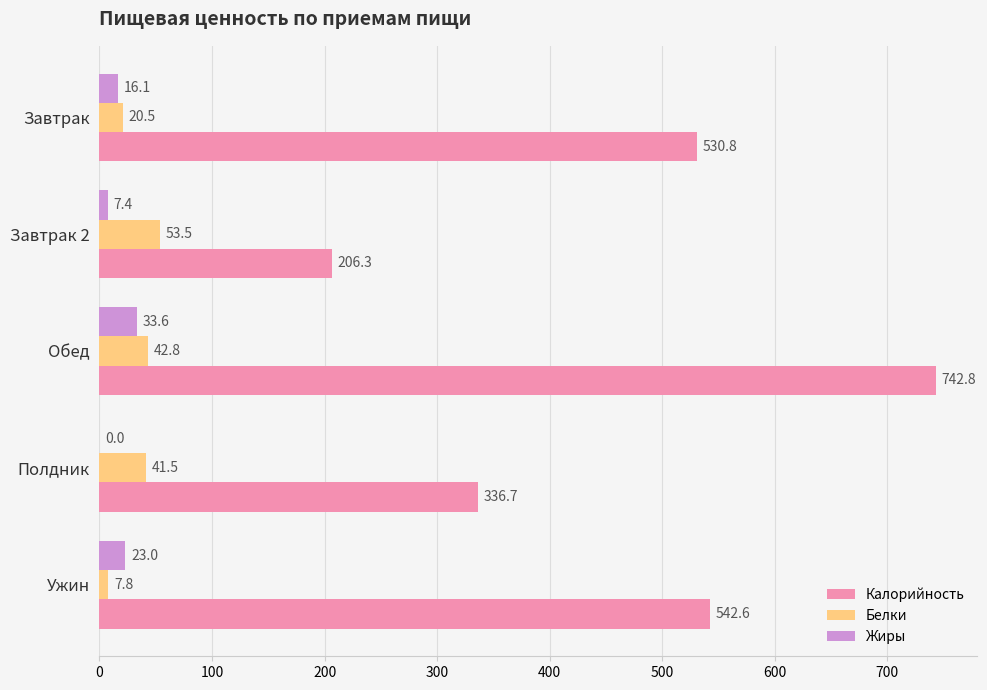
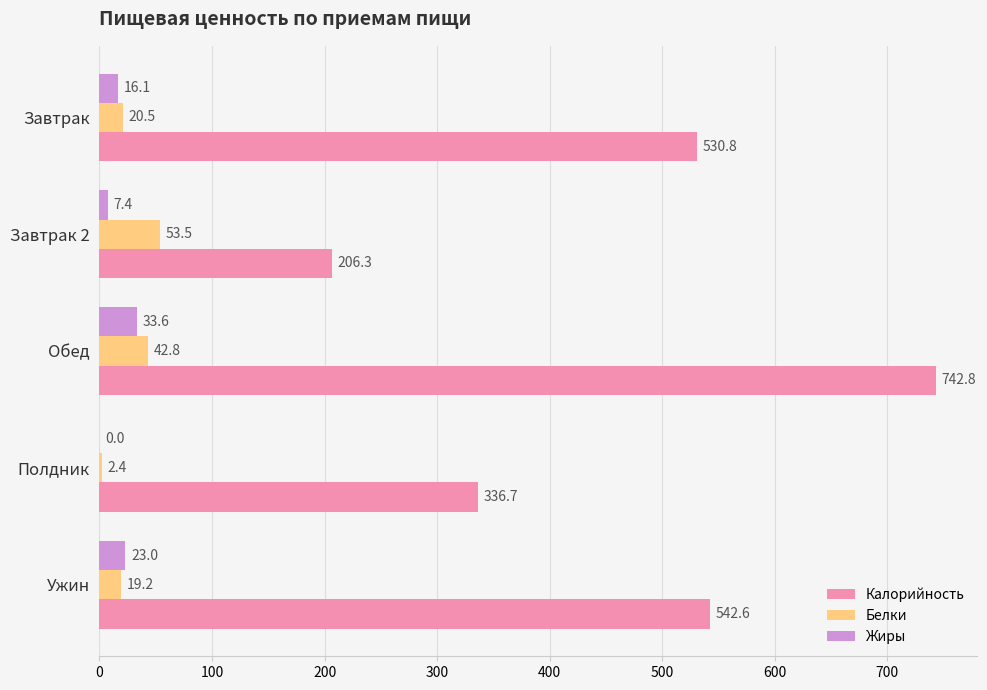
Белки, Полдник: 41.5 -> 2.4
Белки, Ужин: 7.8 -> 19.2
